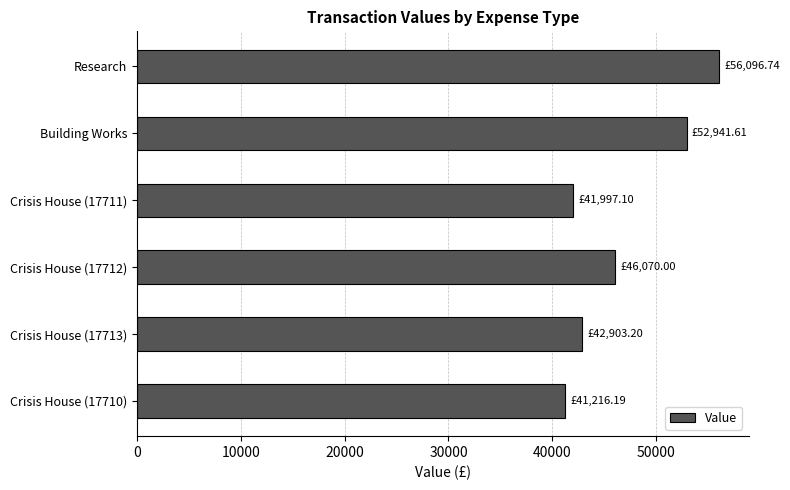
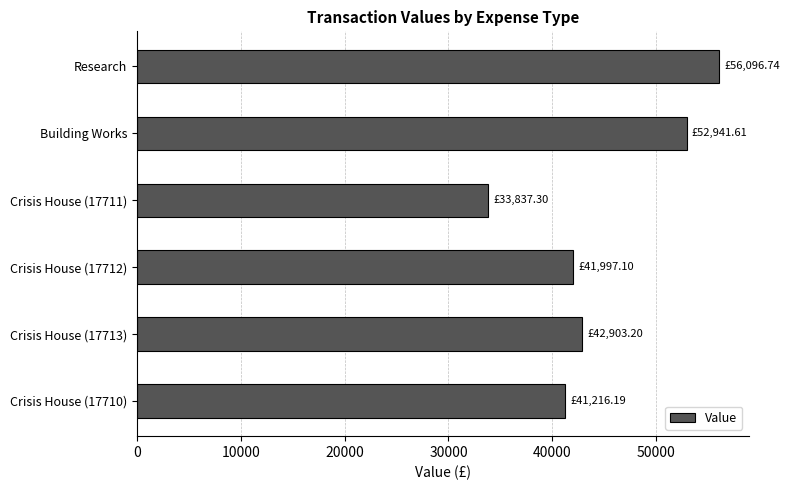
Crisis House (17711): £41,997.10 -> £33,837.30
Crisis House (17712): £46,070.00 -> £41,997.10
